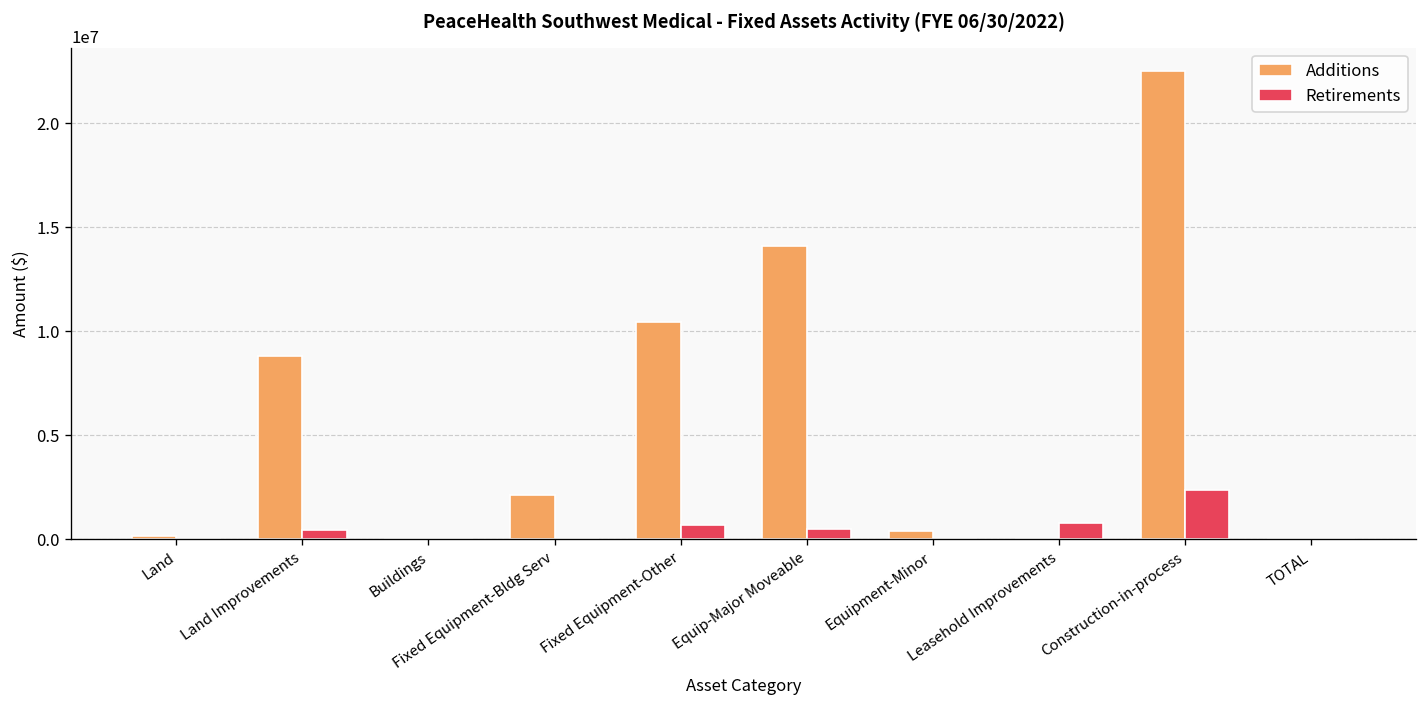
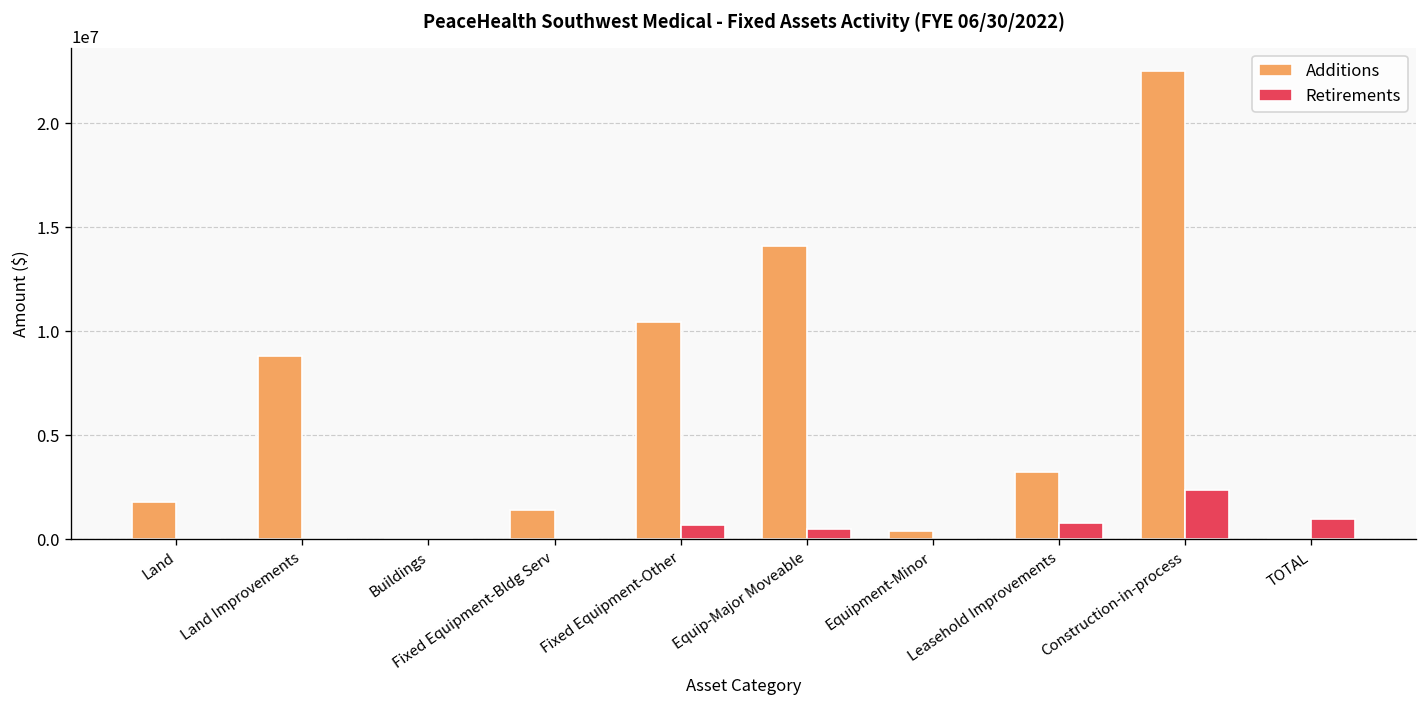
Additions, Land: 200000 -> 1800000
Retirements, Land Improvements: 500000 -> 0
Additions, Fixed Equipment-Bldg Serv: 2100000 -> 1400000
Additions, Leasehold Improvements: 0 -> 3200000
Retirements, TOTAL: 0 -> 1000000
